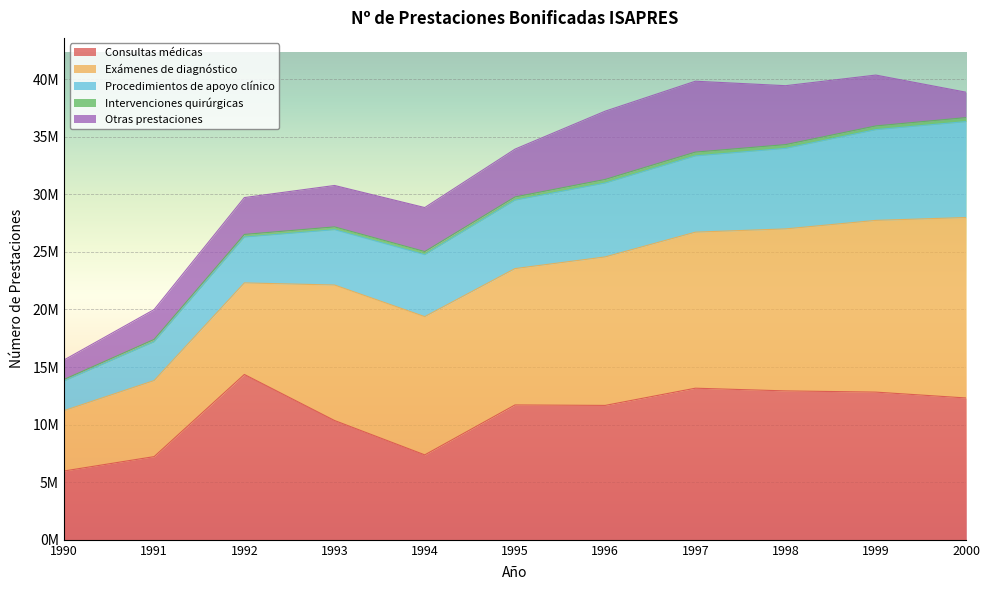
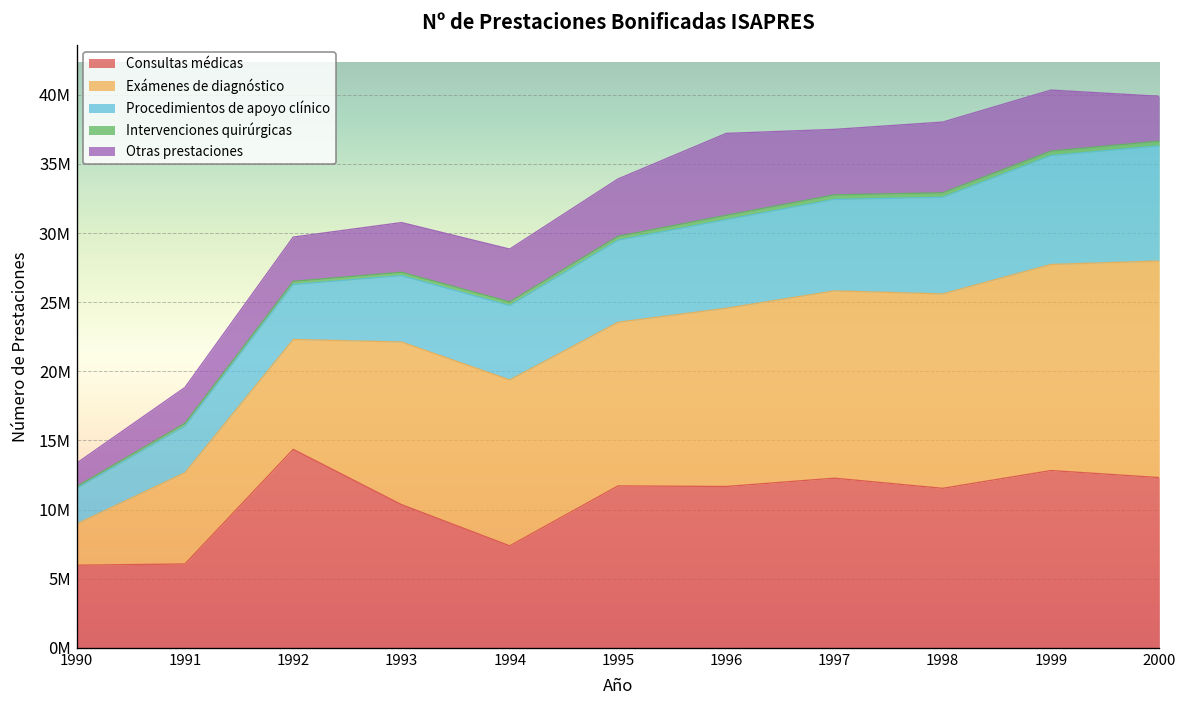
Exámenes de diagnóstico, 1990: 5200000 -> 3000000
Consultas médicas, 1991: 7200000 -> 6100000
Consultas médicas, 1997: 13200000 -> 12300000
Otras prestaciones, 1997: 6200000 -> 4700000
Consultas médicas, 1998: 12900000 -> 11500000
Otras prestaciones, 2000: 2200000 -> 3200000
